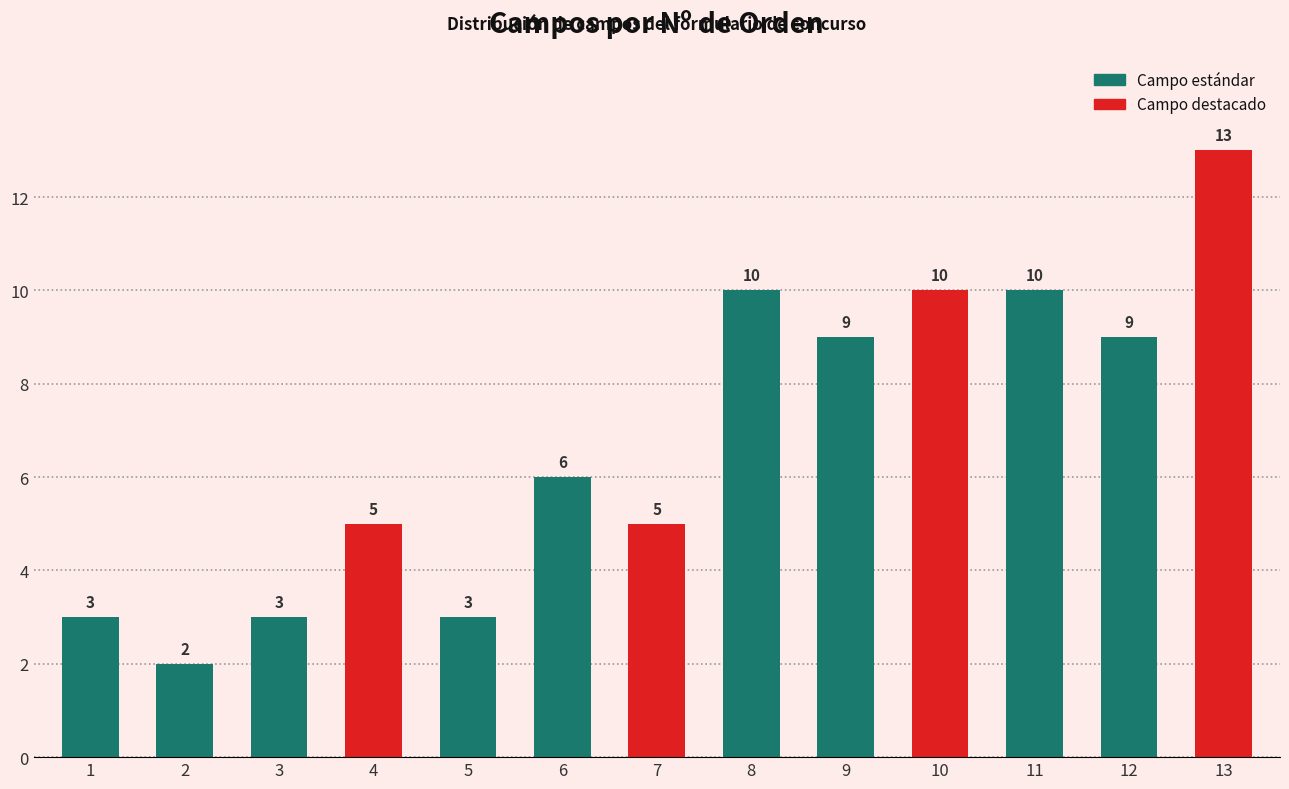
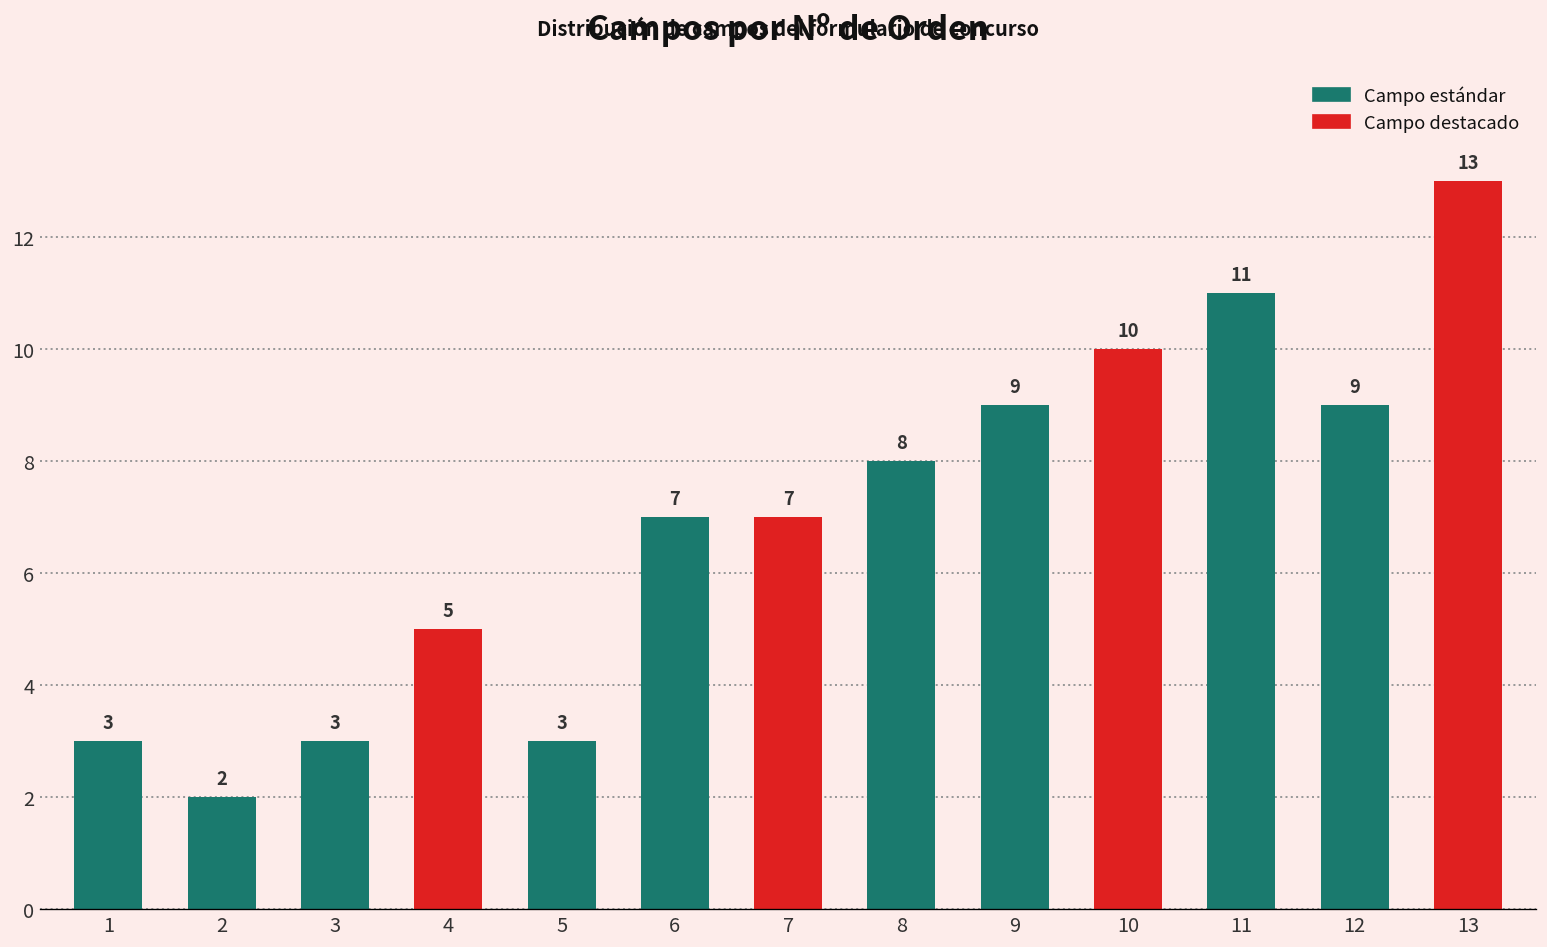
6: 6 -> 7
7: 5 -> 7
8: 10 -> 8
11: 10 -> 11
